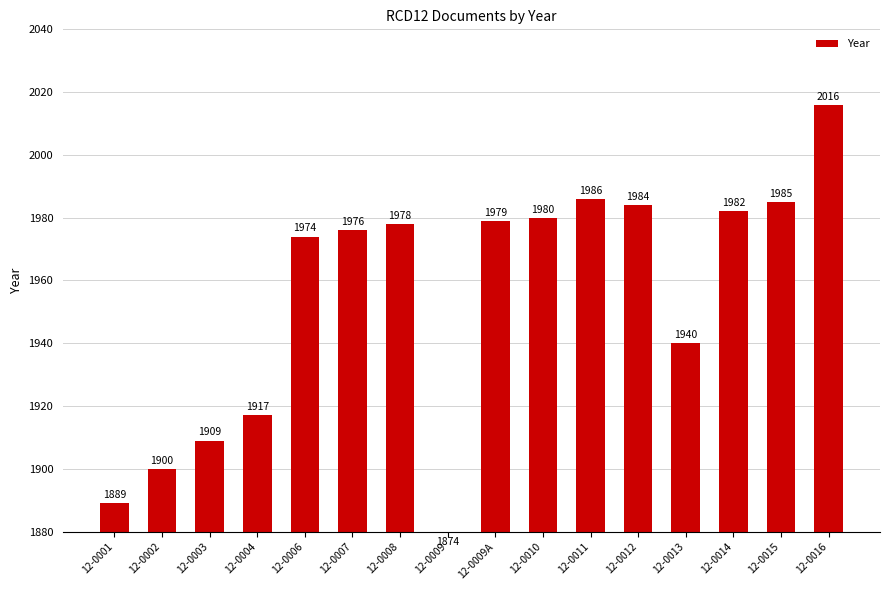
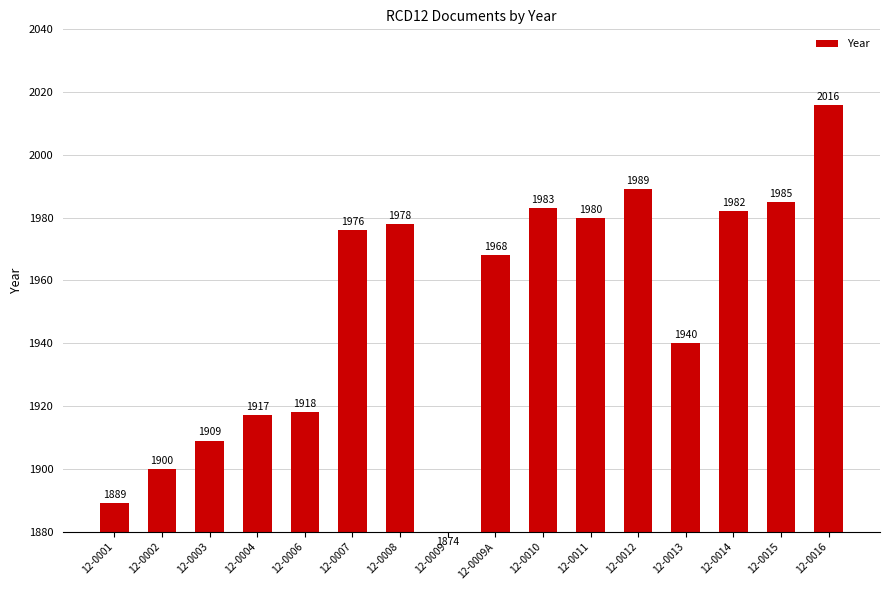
12-0006: 1974 -> 1918
12-0009A: 1979 -> 1968
12-0010: 1980 -> 1983
12-0011: 1986 -> 1980
12-0012: 1984 -> 1989
